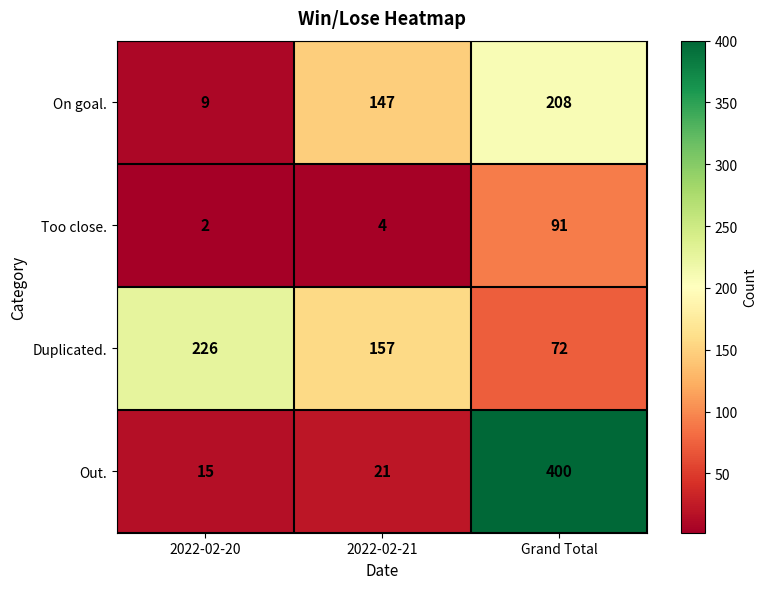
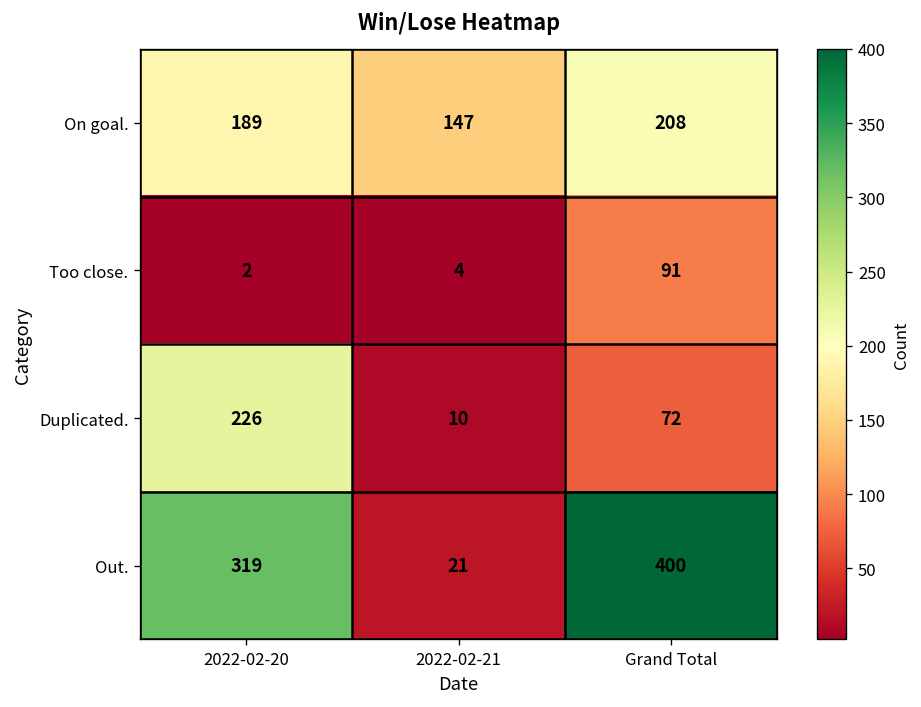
On goal., 2022-02-20: 9 -> 189
Duplicated., 2022-02-21: 157 -> 10
Out., 2022-02-20: 15 -> 319
